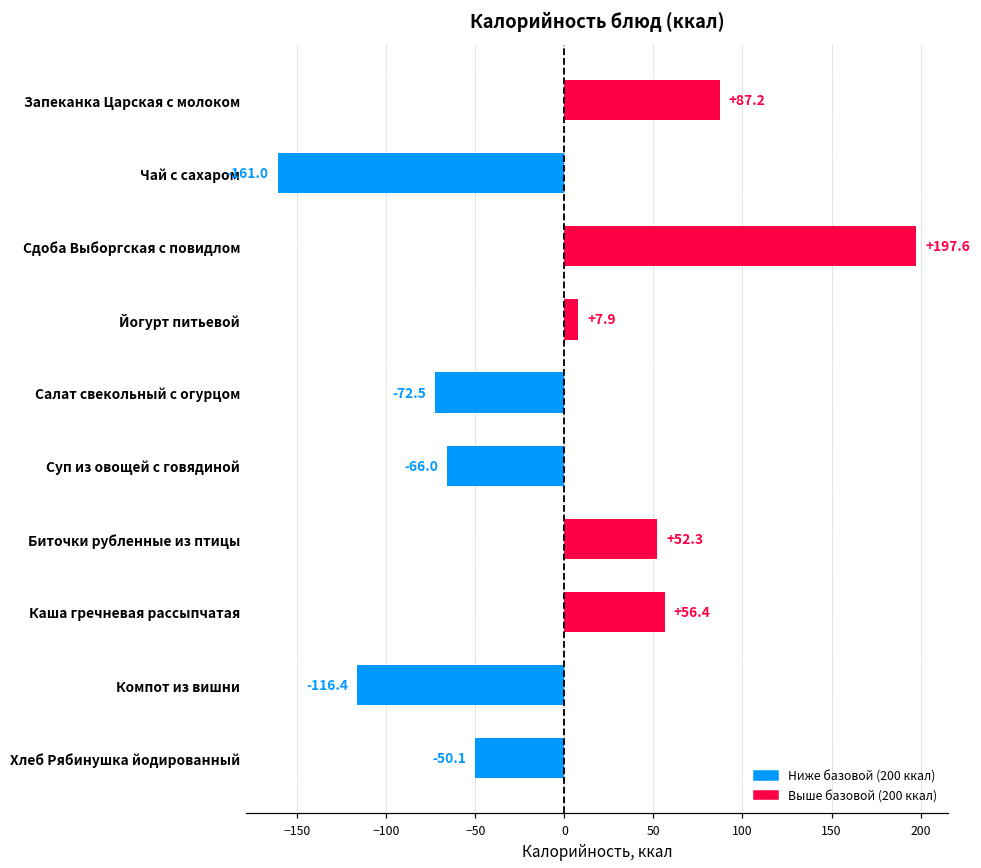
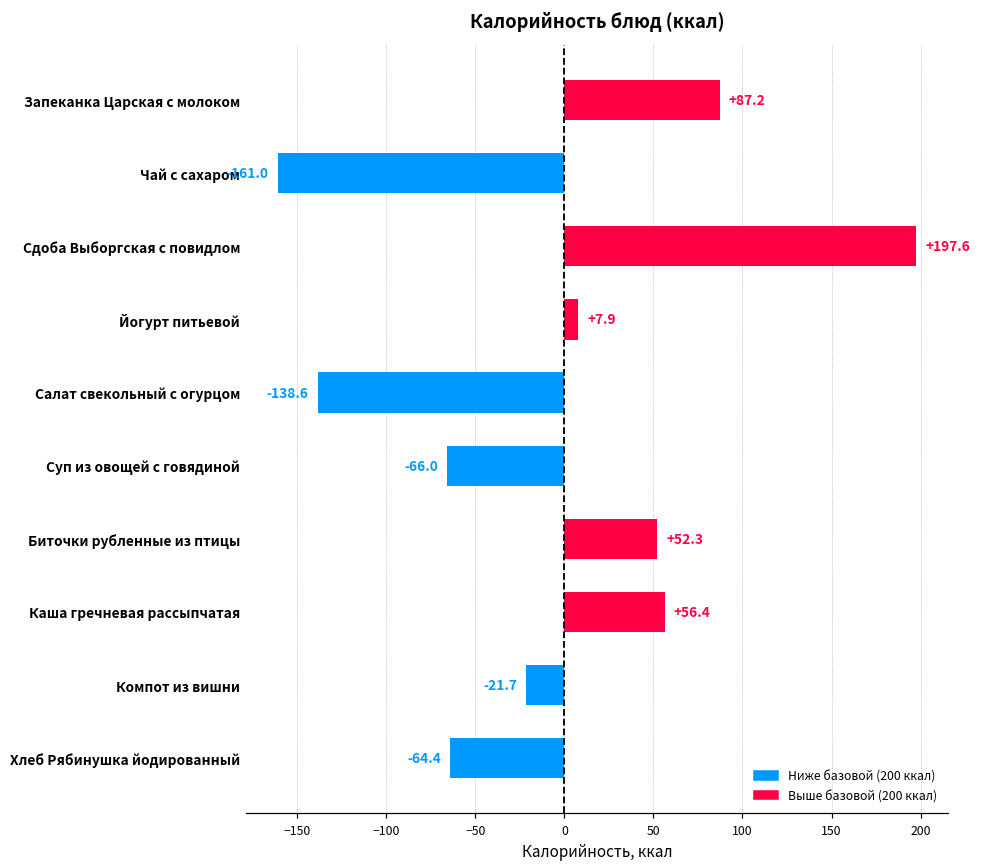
Салат свекольный с огурцом: -72.5 -> -138.6
Компот из вишни: -116.4 -> -21.7
Хлеб Рябинушка йодированный: -50.1 -> -64.4
